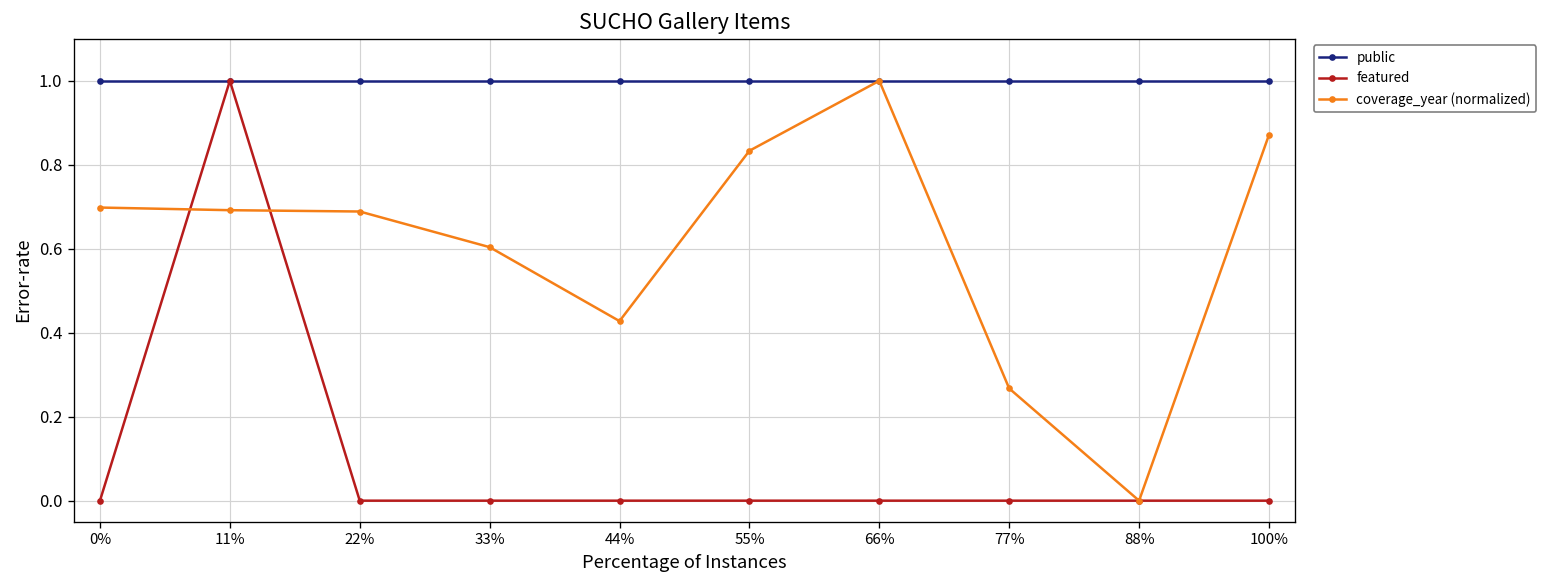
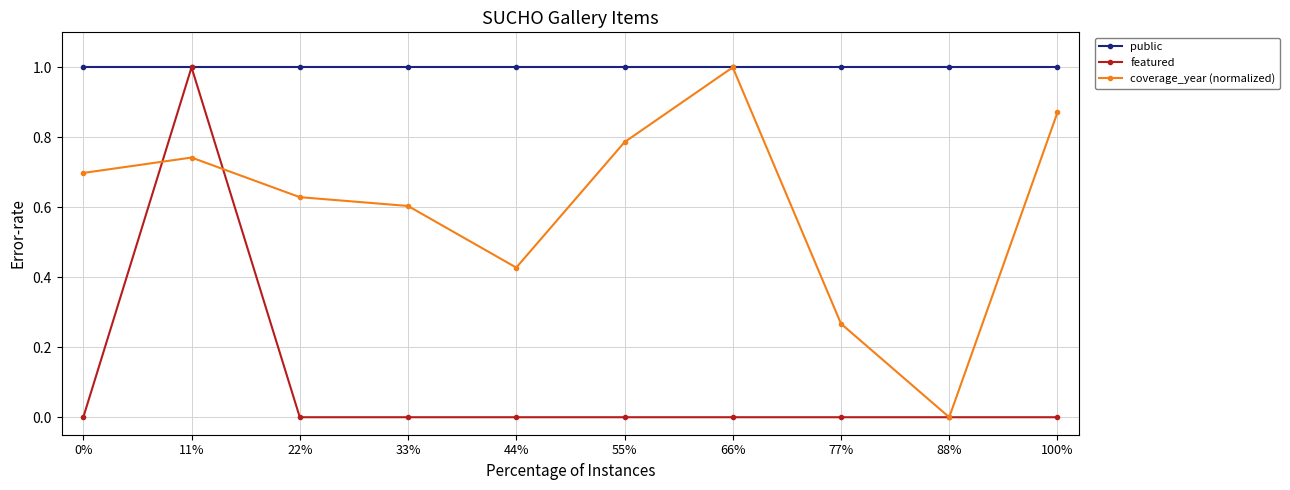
coverage_year (normalized), 11%: 0.69 -> 0.74
coverage_year (normalized), 22%: 0.69 -> 0.63
coverage_year (normalized), 55%: 0.83 -> 0.79
